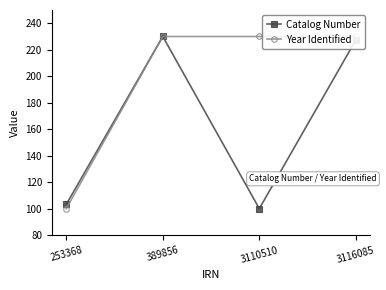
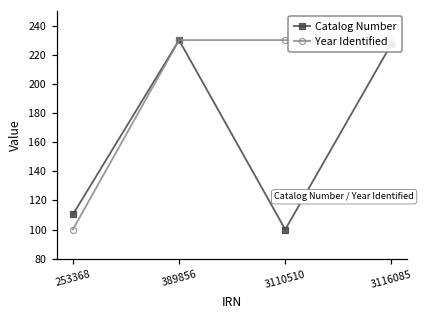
Catalog Number, 253368: 103 -> 110
